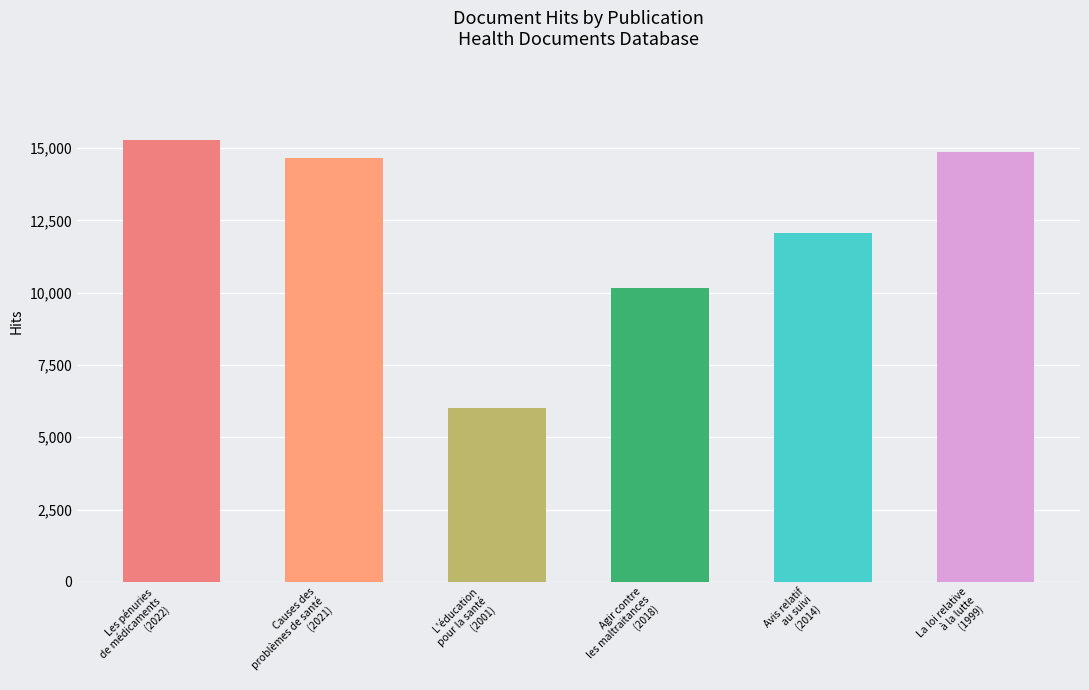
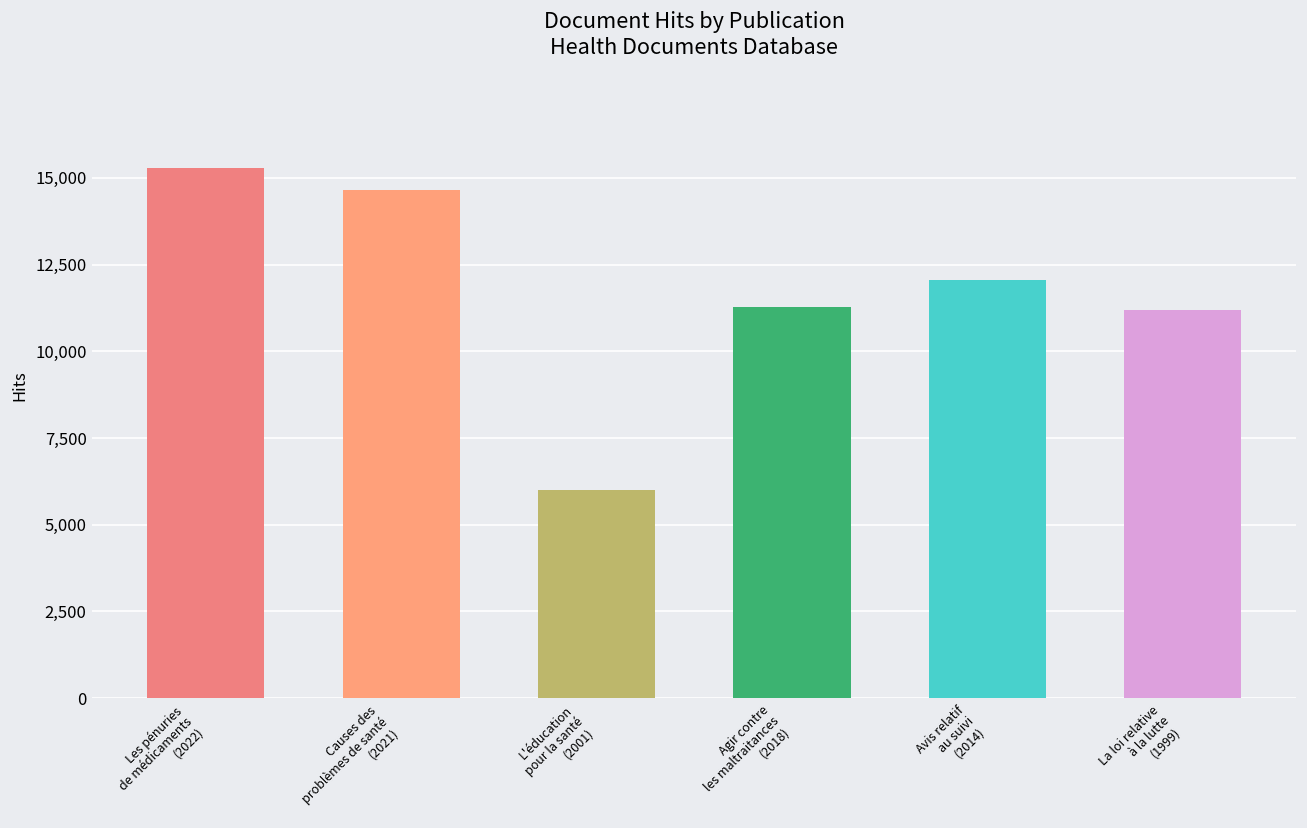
Agir contre les maltraitances (2018): 10,200 -> 11,300
La loi relative à la lutte (1999): 14,900 -> 11,200
